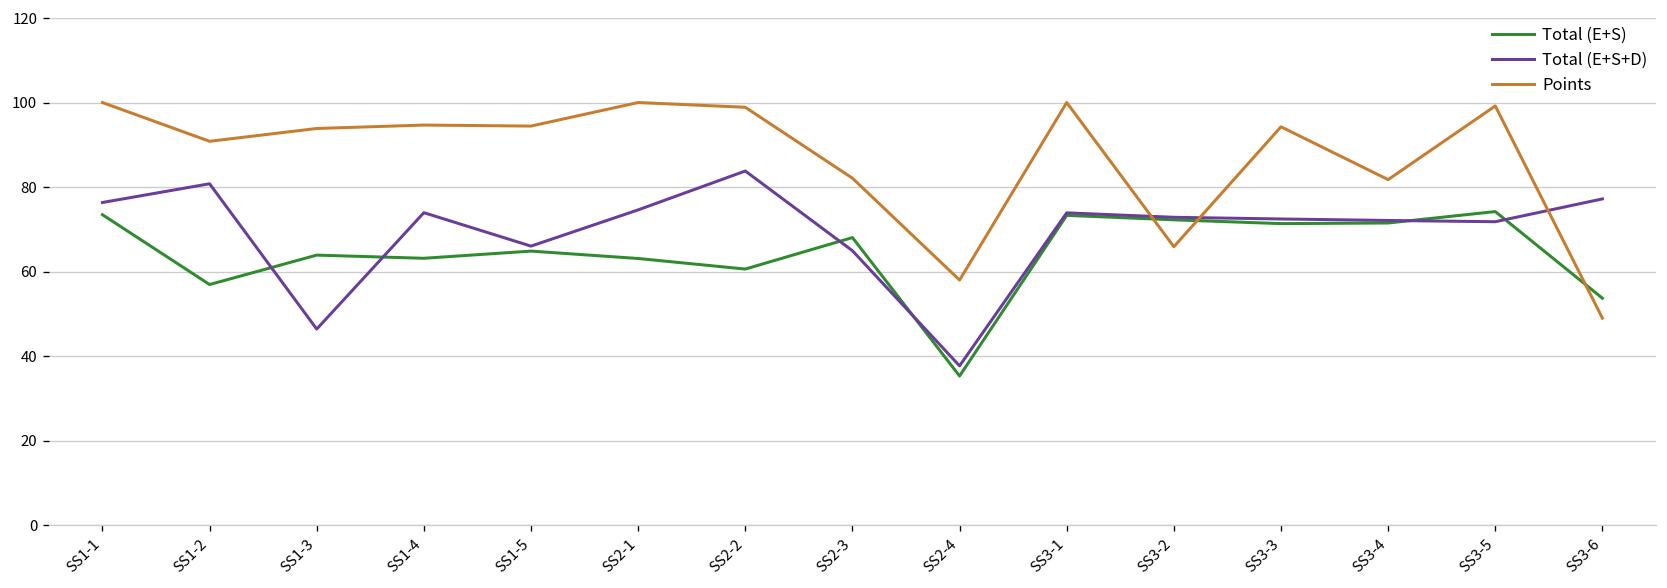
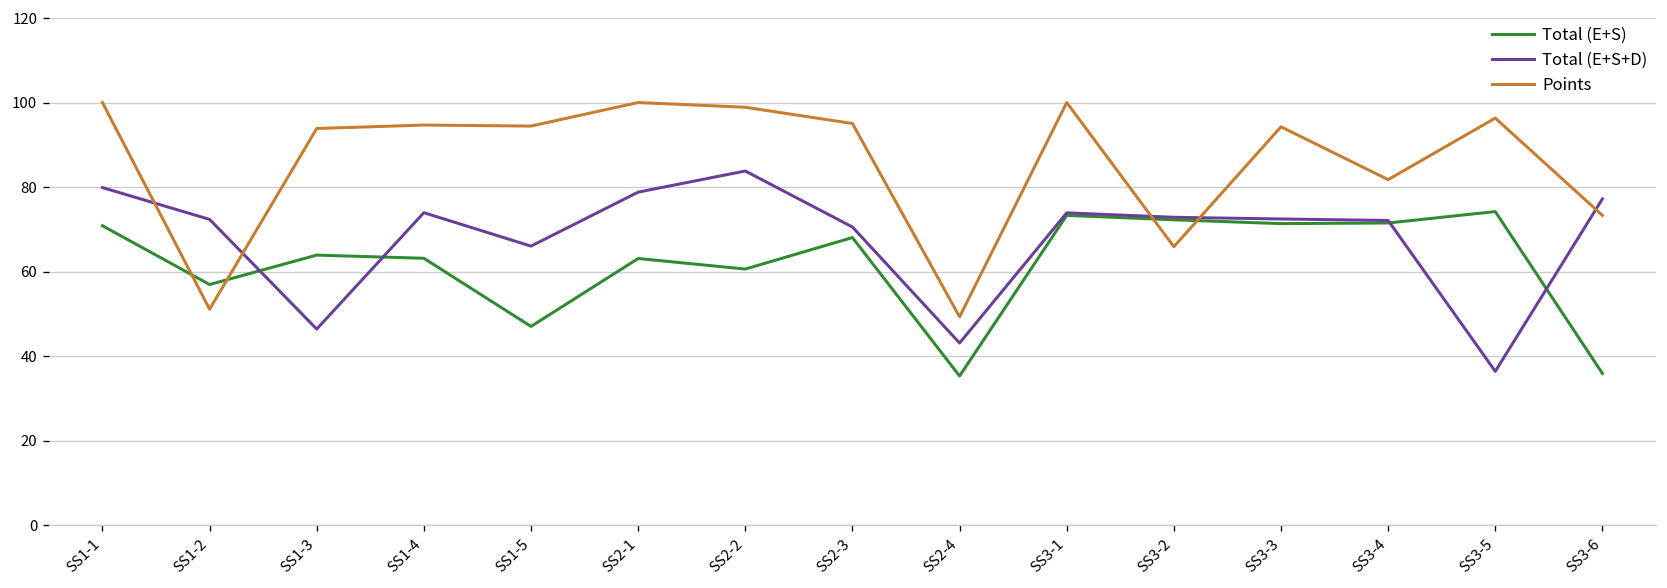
Total (E+S), SS1-1: 73 -> 71
Total (E+S+D), SS1-1: 76 -> 80
Total (E+S+D), SS1-2: 81 -> 72
Points, SS1-2: 91 -> 51
Total (E+S), SS1-5: 65 -> 47
Total (E+S+D), SS2-1: 75 -> 79
Total (E+S+D), SS2-3: 65 -> 71
Points, SS2-3: 82 -> 95
Total (E+S+D), SS2-4: 38 -> 43
Points, SS2-4: 58 -> 49
Total (E+S+D), SS3-5: 72 -> 36
Points, SS3-5: 99 -> 96
Total (E+S), SS3-6: 54 -> 36
Points, SS3-6: 49 -> 73
